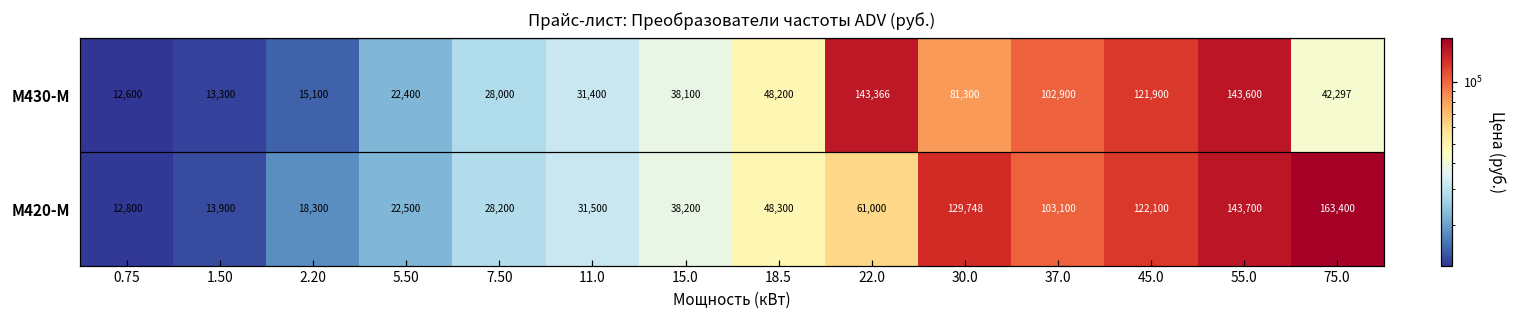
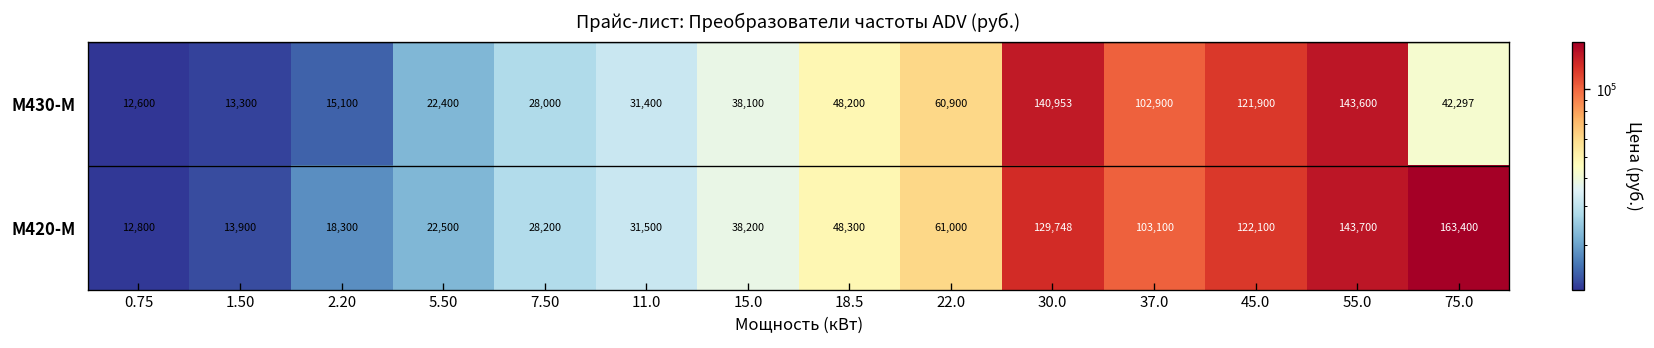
M430-M, 22.0: 143,366 -> 60,900
M430-M, 30.0: 81,300 -> 140,953
